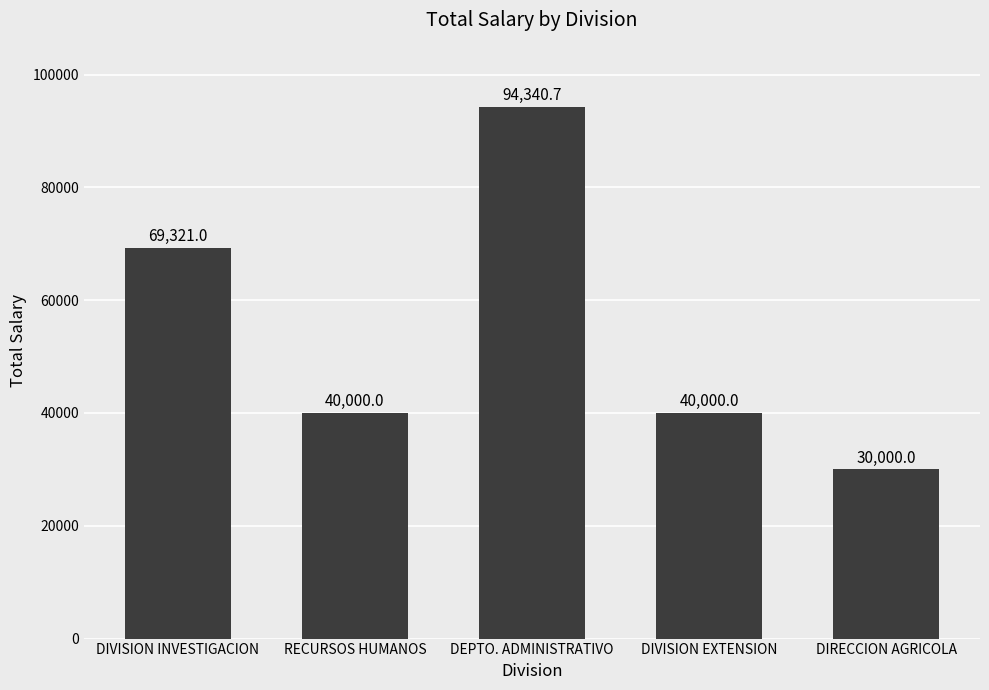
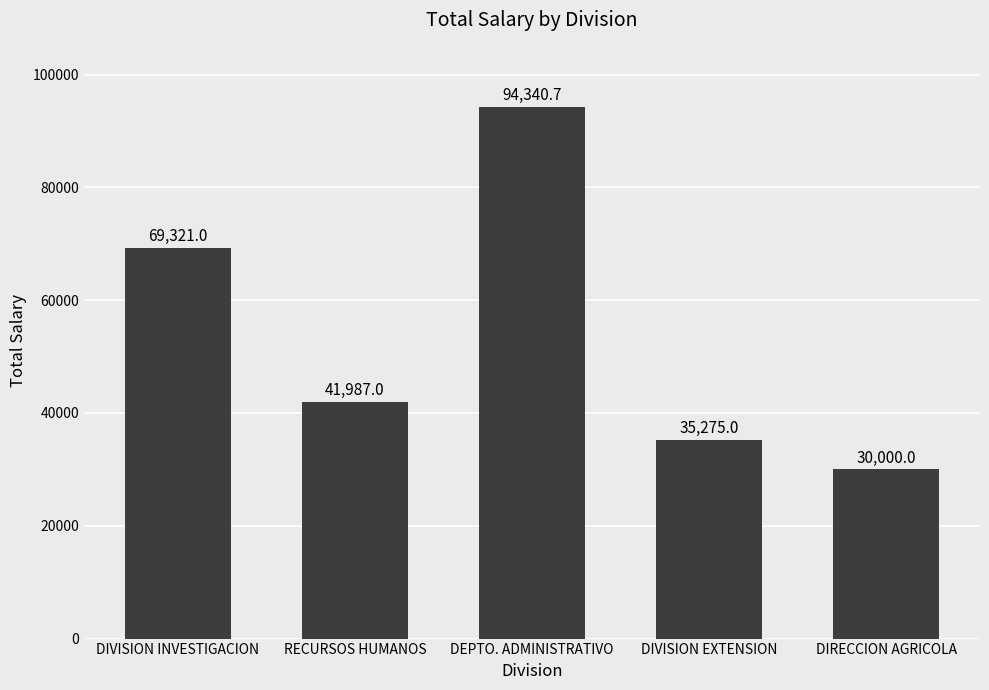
RECURSOS HUMANOS: 40,000.0 -> 41,987.0
DIVISION EXTENSION: 40,000.0 -> 35,275.0
